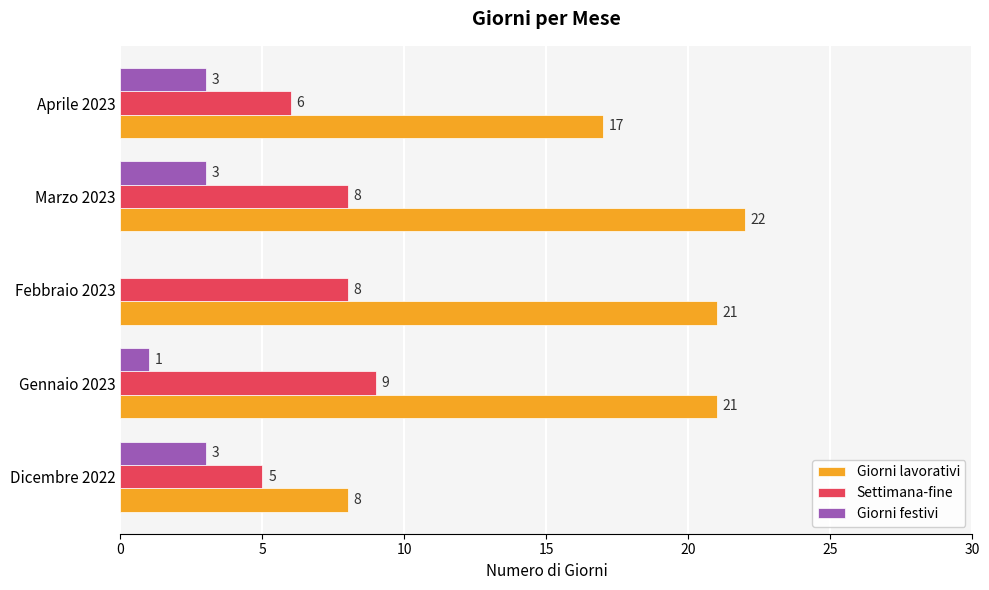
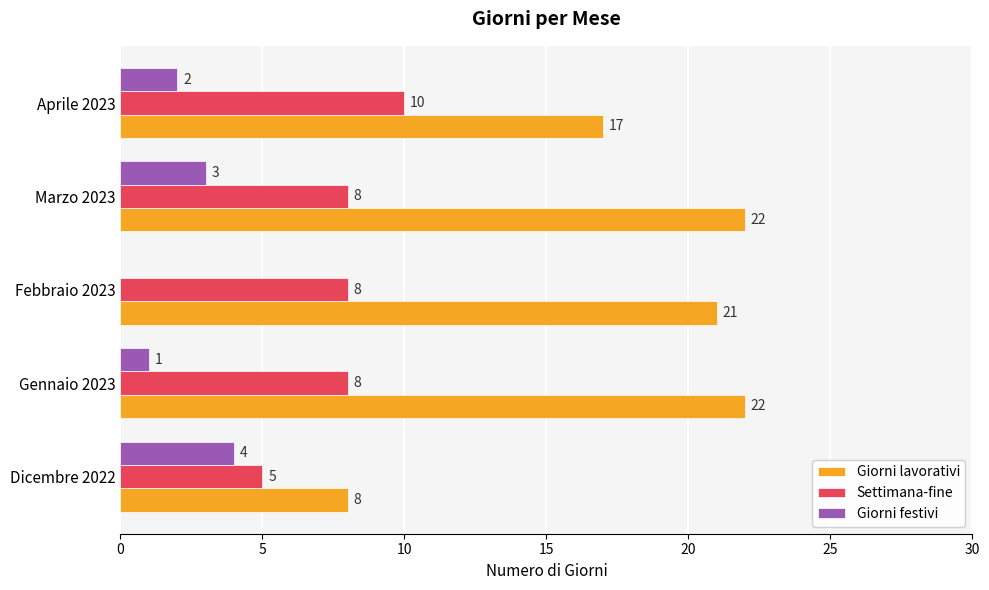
Giorni festivi, Aprile 2023: 3 -> 2
Settimana-fine, Aprile 2023: 6 -> 10
Settimana-fine, Gennaio 2023: 9 -> 8
Giorni lavorativi, Gennaio 2023: 21 -> 22
Giorni festivi, Dicembre 2022: 3 -> 4
